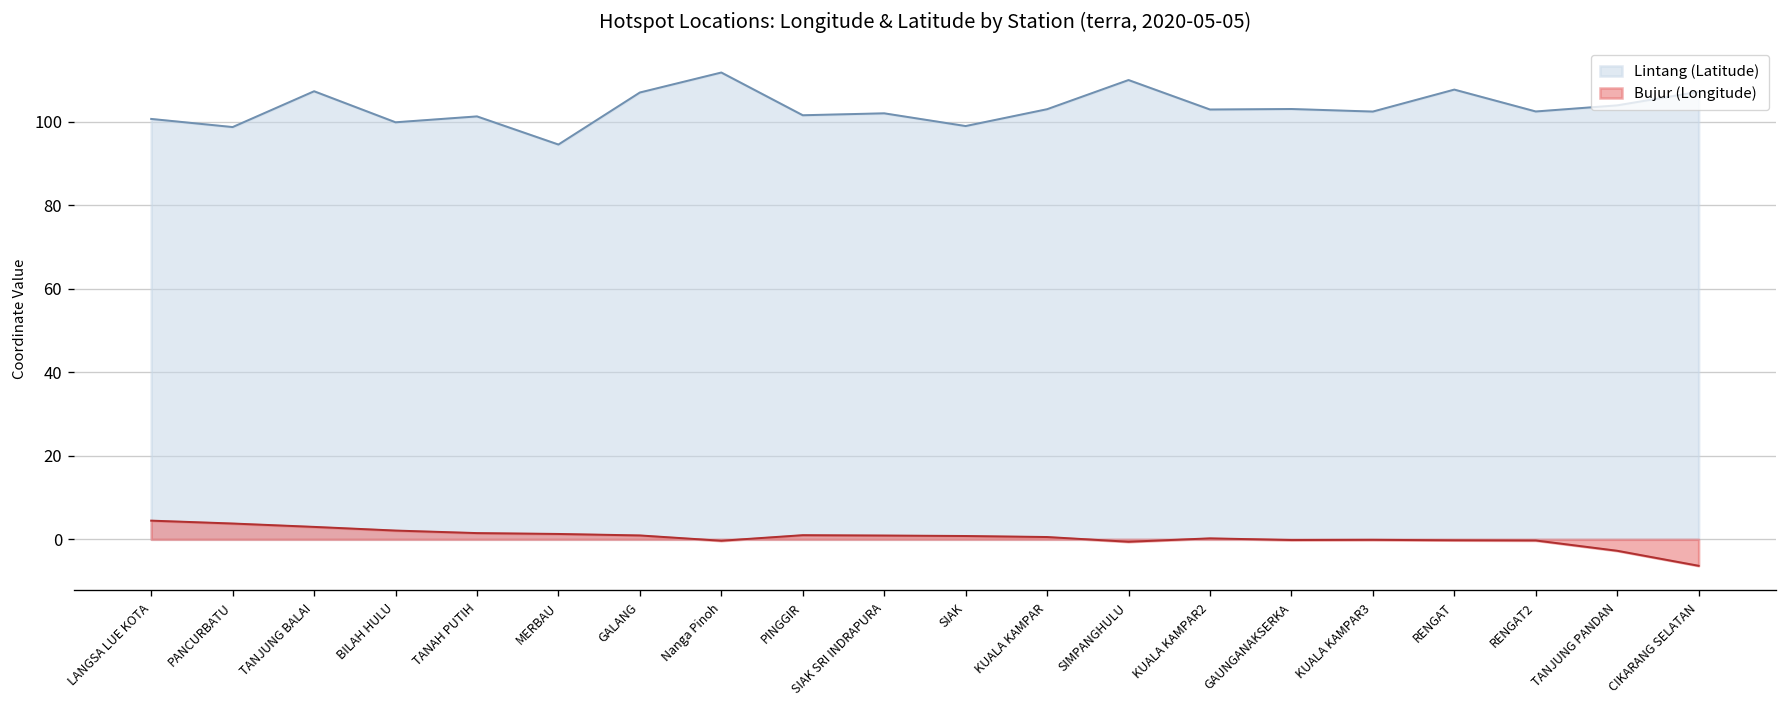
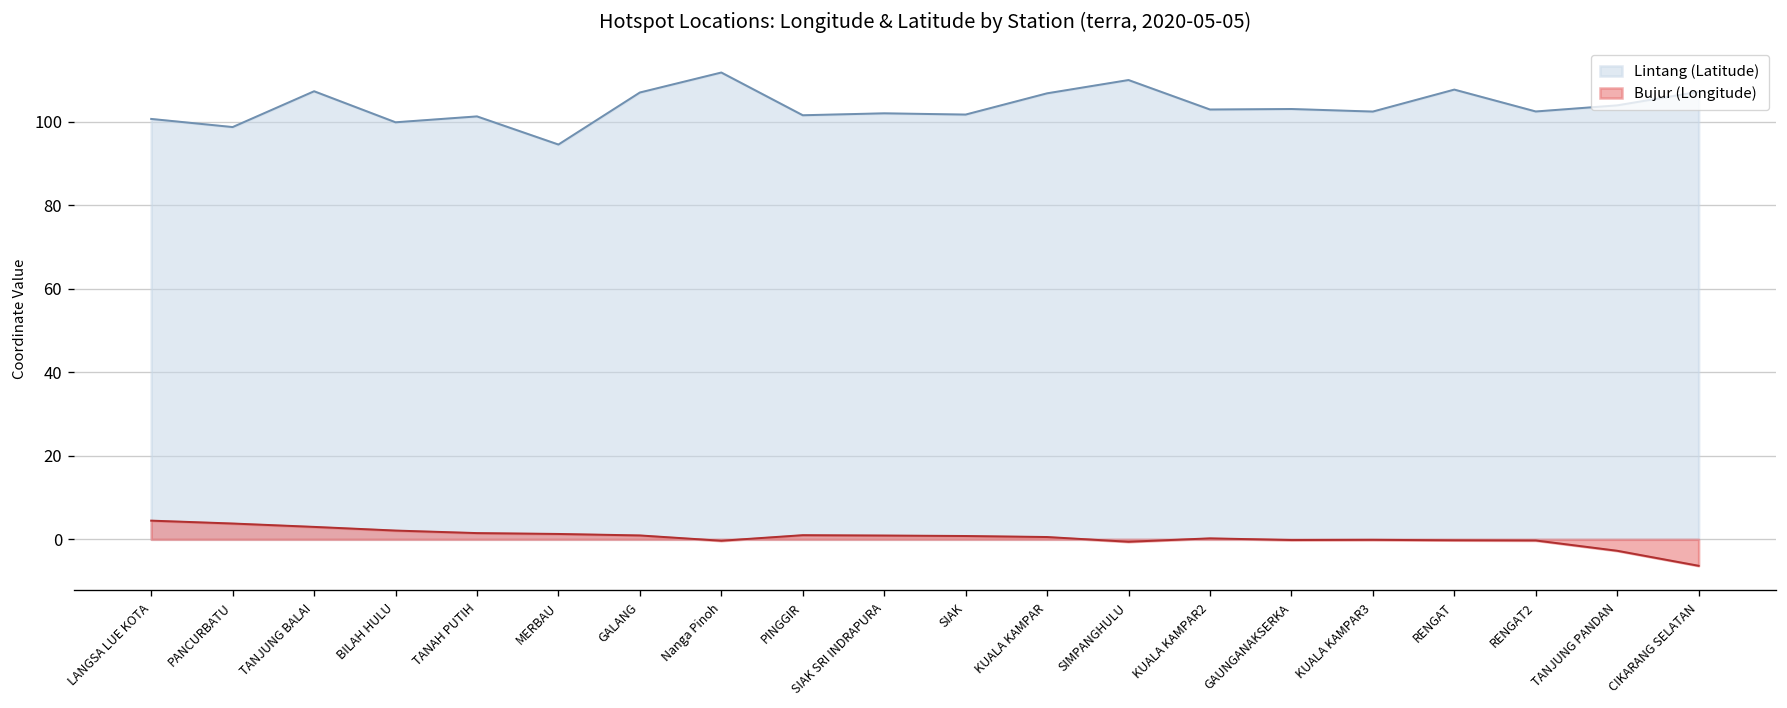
Lintang (Latitude), SIAK: 99 -> 102
Lintang (Latitude), KUALA KAMPAR: 103 -> 107
